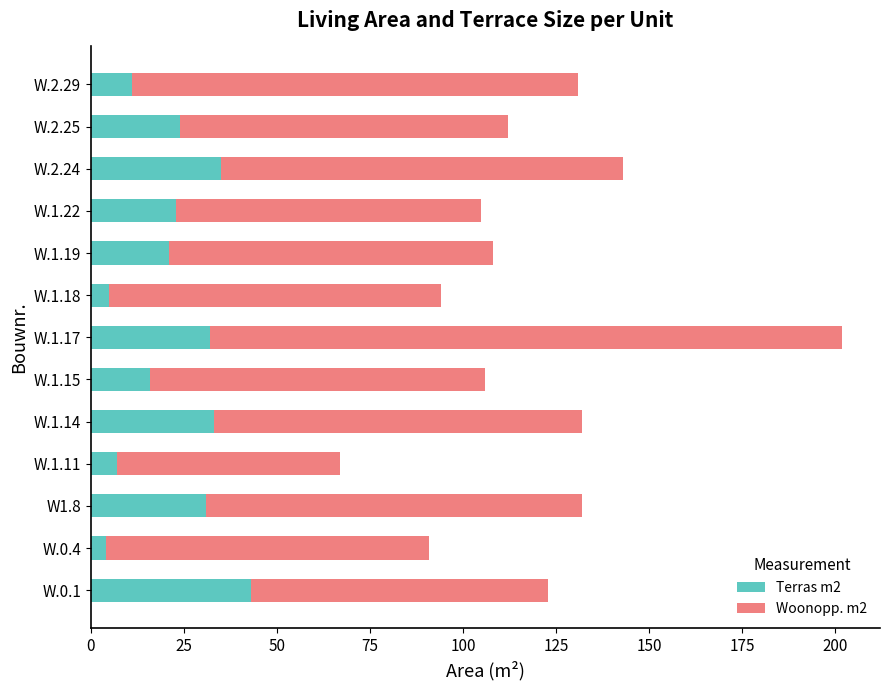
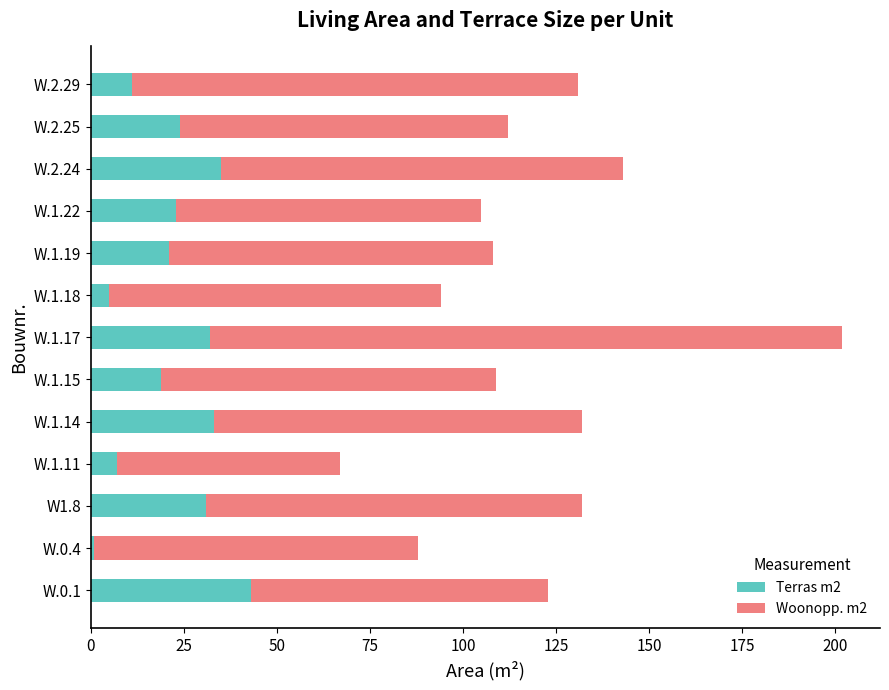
Terras m2, W.1.15: 16 -> 19
Terras m2, W.0.4: 4 -> 1
